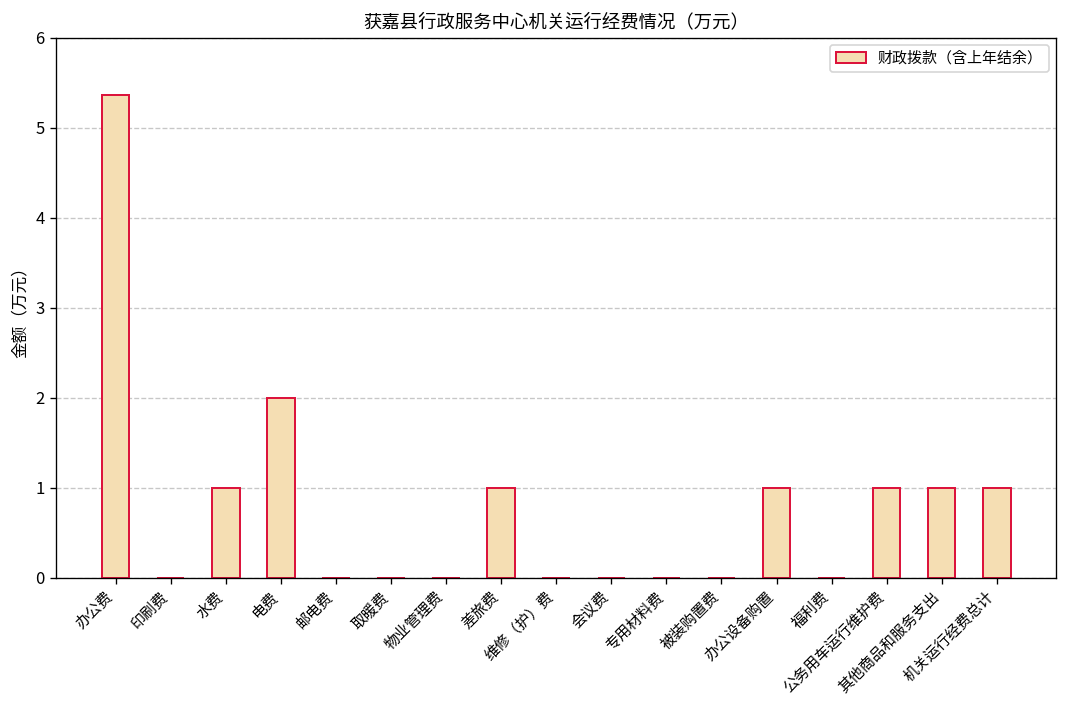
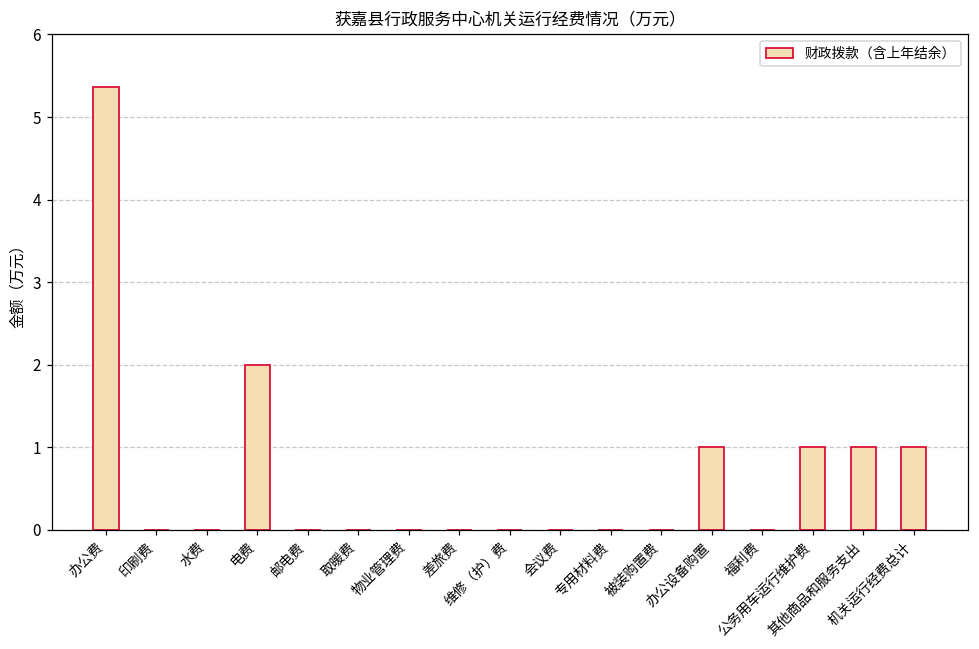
水费: 1 -> 0
差旅费: 1 -> 0
